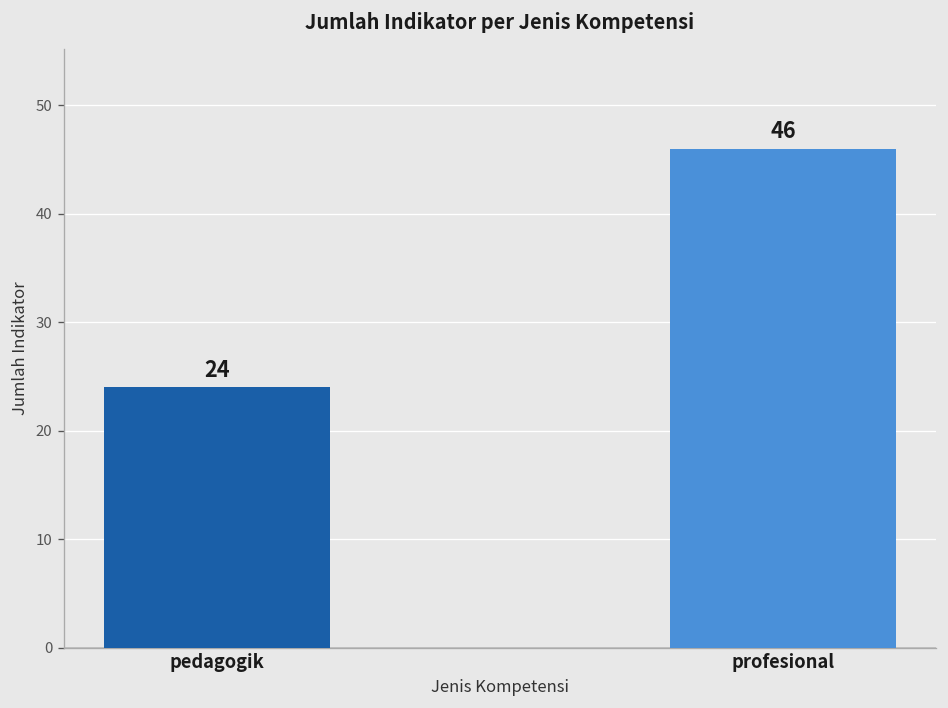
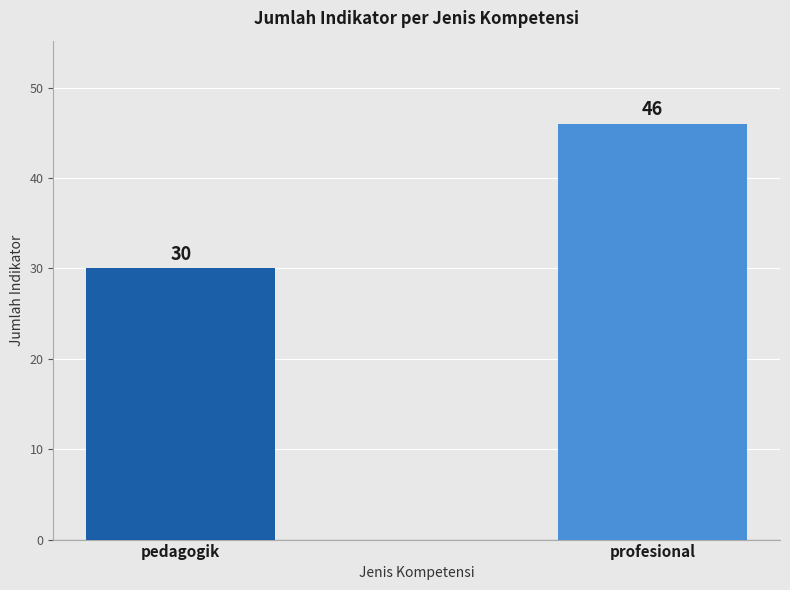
pedagogik: 24 -> 30
